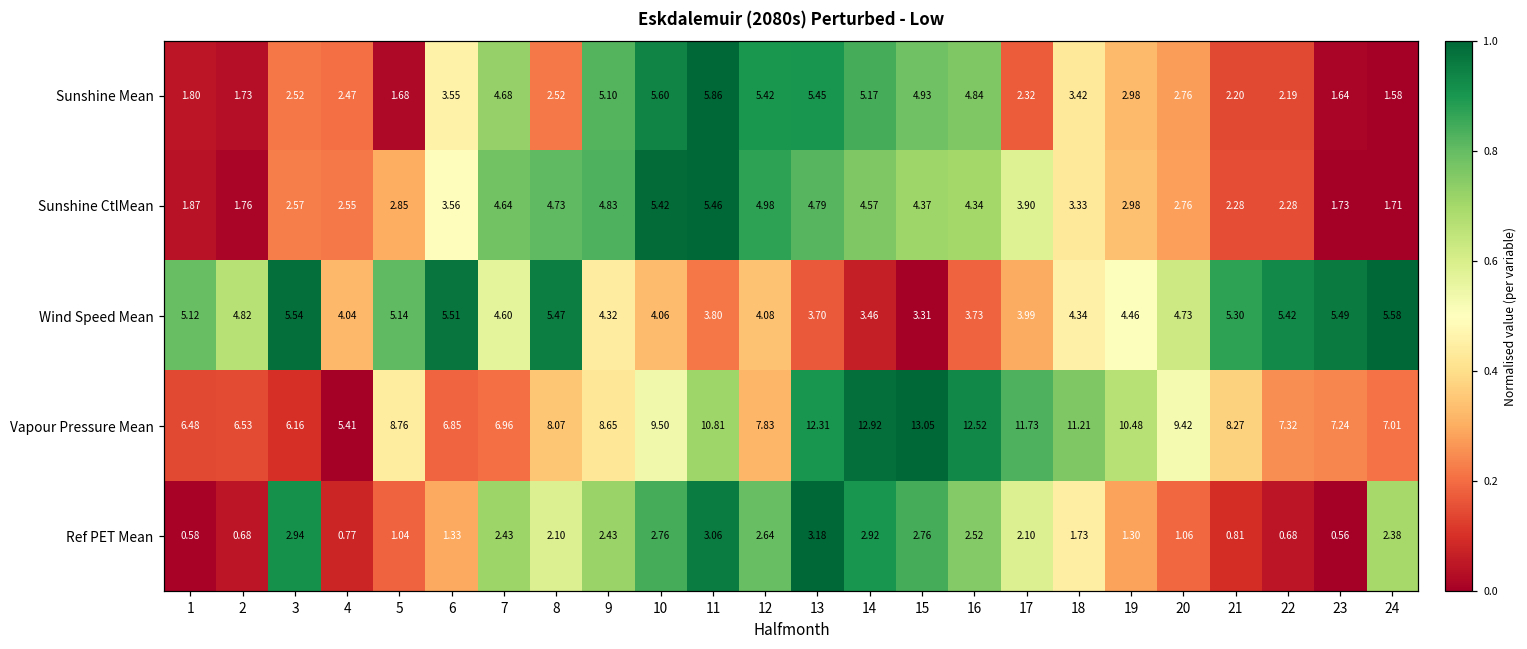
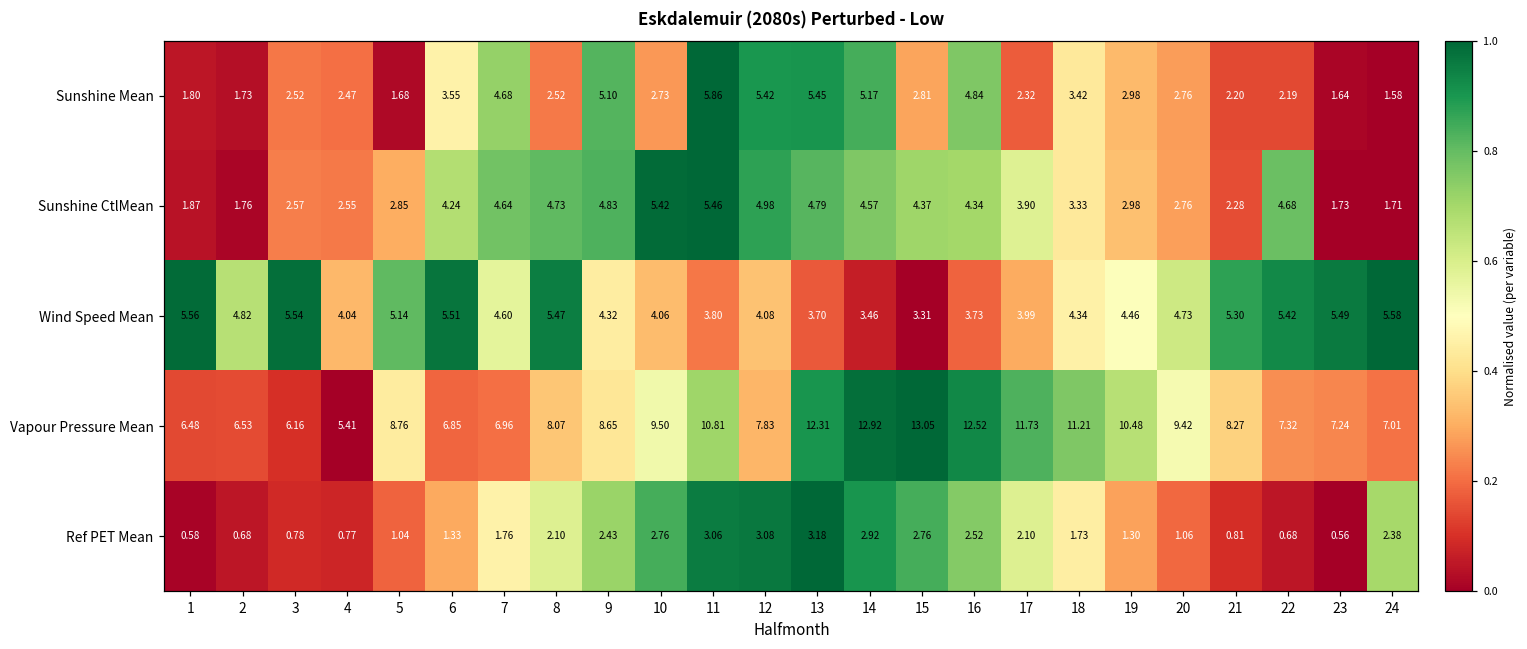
Sunshine Mean, 10: 5.60 -> 2.73
Sunshine Mean, 15: 4.93 -> 2.81
Sunshine CtlMean, 6: 3.56 -> 4.24
Sunshine CtlMean, 22: 2.28 -> 4.68
Wind Speed Mean, 1: 5.12 -> 5.56
Ref PET Mean, 3: 2.94 -> 0.78
Ref PET Mean, 7: 2.43 -> 1.76
Ref PET Mean, 12: 2.64 -> 3.08
